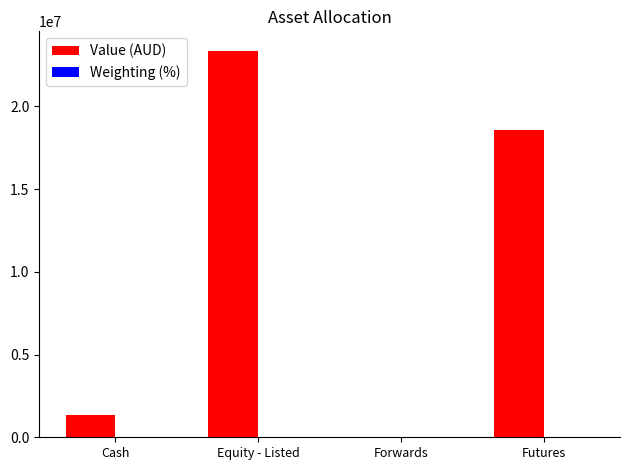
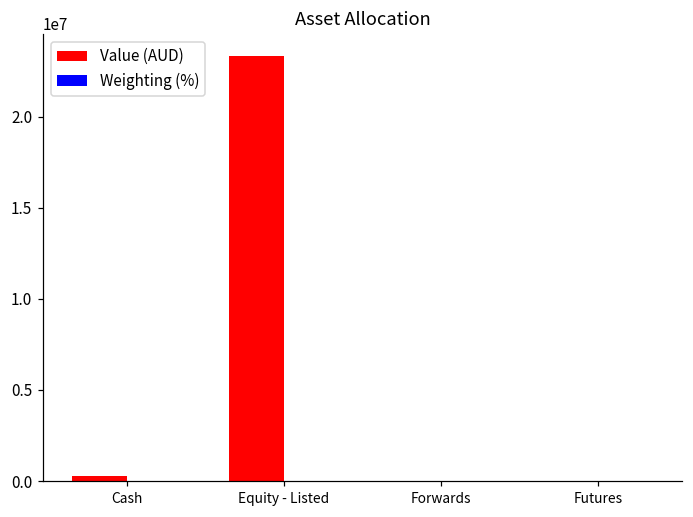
Value (AUD), Cash: 1400000 -> 300000
Value (AUD), Futures: 18600000 -> 0
